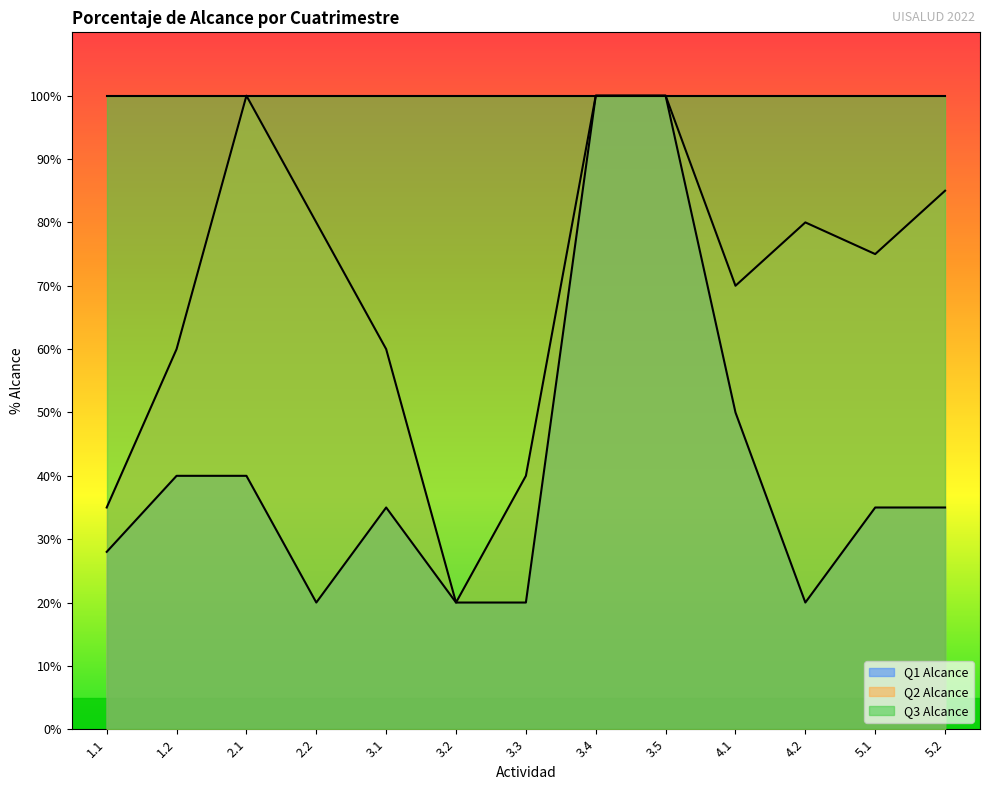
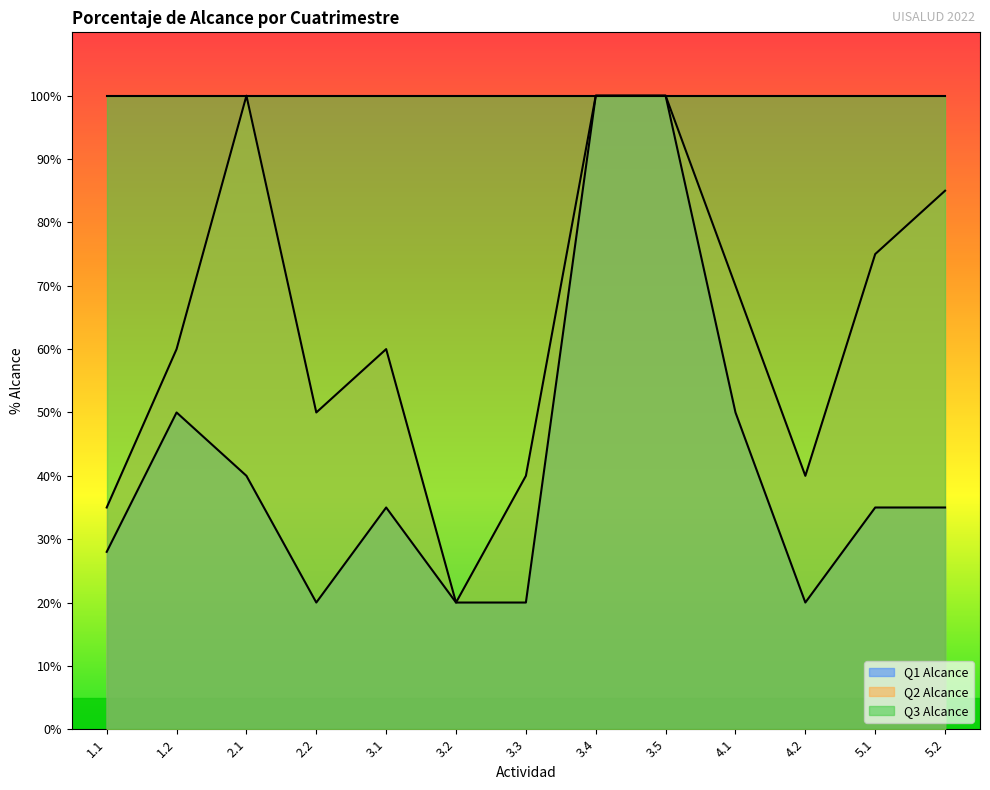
Q1 Alcance, 1.2: 40% -> 50%
Q2 Alcance, 2.2: 80% -> 50%
Q2 Alcance, 4.2: 80% -> 40%
